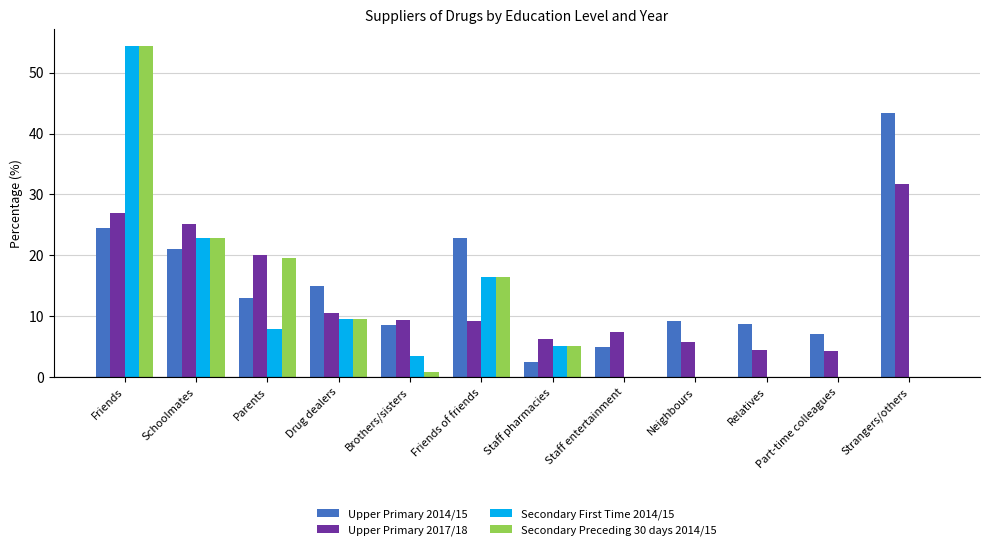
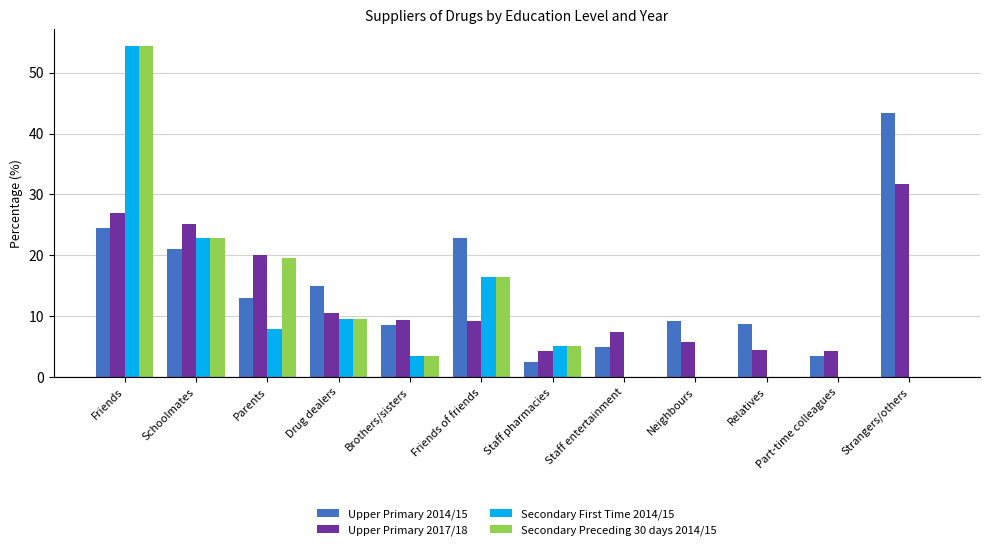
Secondary Preceding 30 days 2014/15, Brothers/sisters: 1 -> 3
Upper Primary 2017/18, Staff pharmacies: 6 -> 4
Upper Primary 2014/15, Part-time colleagues: 7 -> 3
